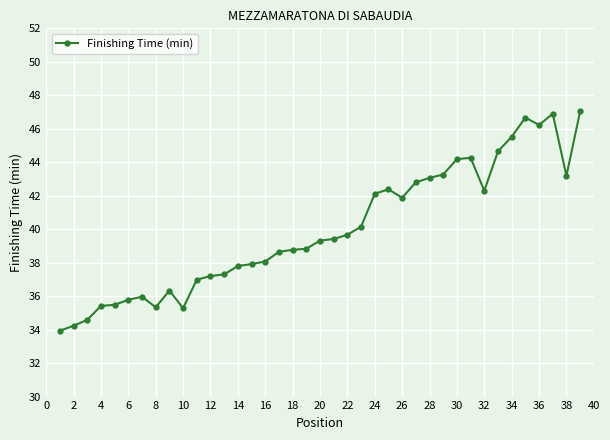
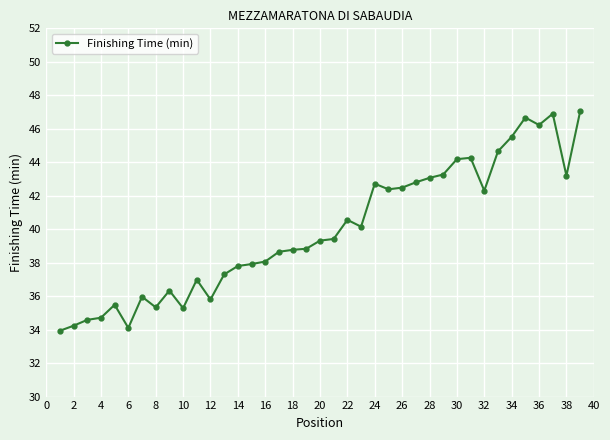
4: 35.4 -> 34.7
6: 35.8 -> 34.1
12: 37.2 -> 35.8
22: 39.7 -> 40.6
24: 42.1 -> 42.7
26: 41.9 -> 42.5
